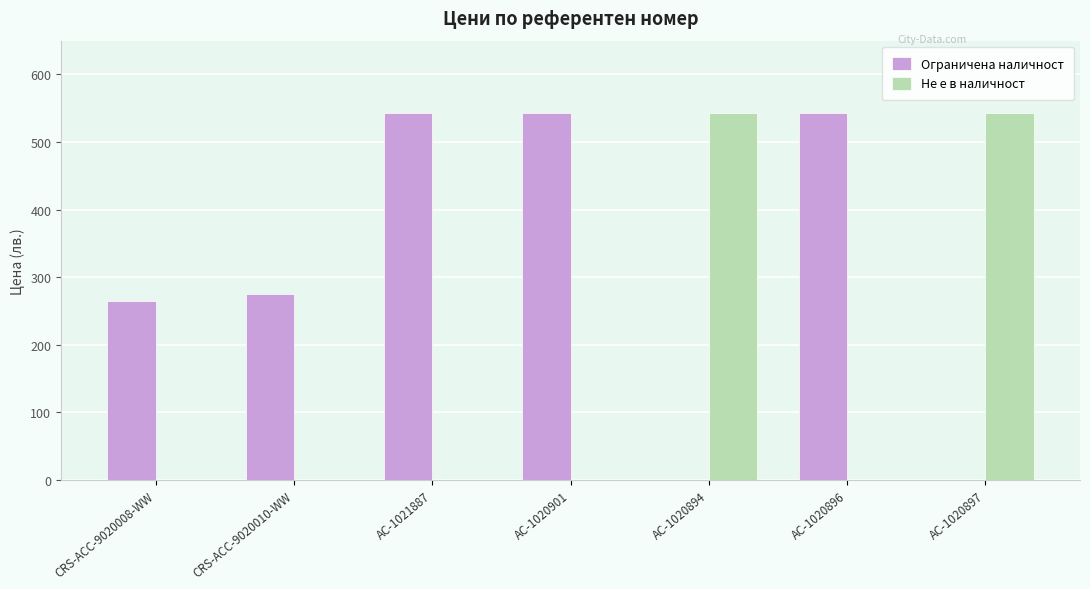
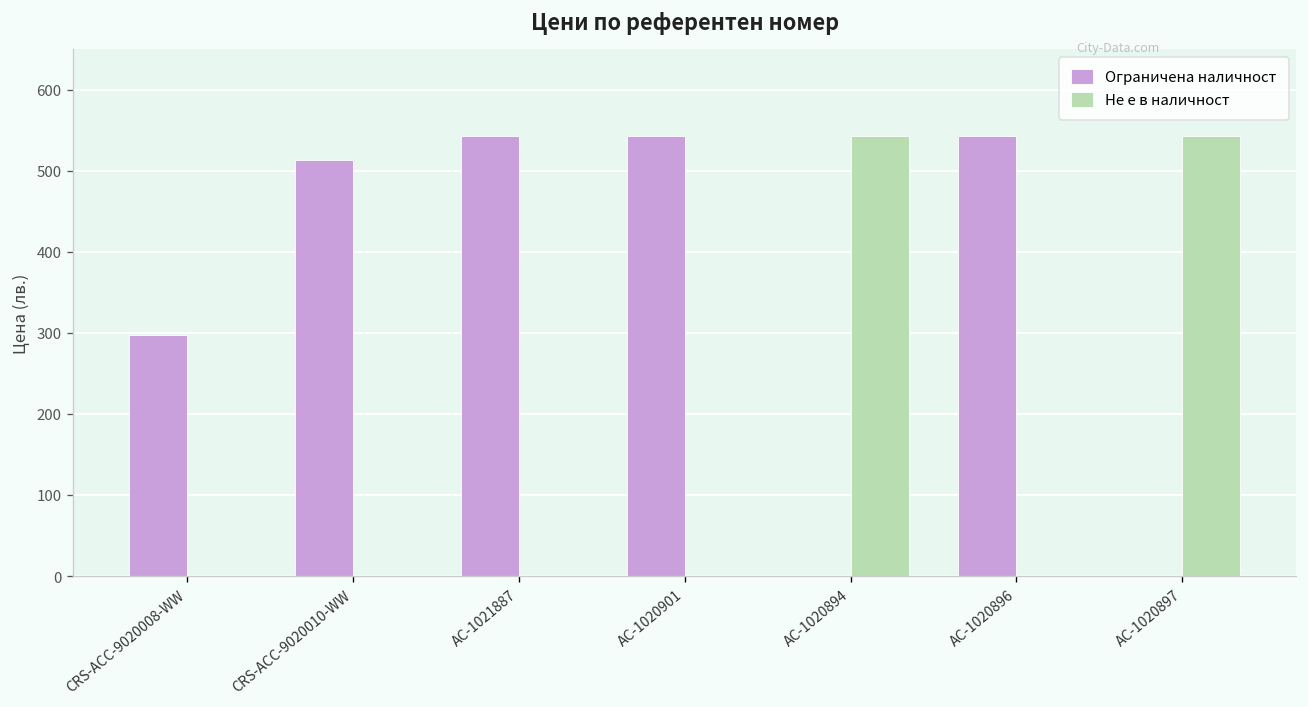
Ограничена наличност, CRS-ACC-9020008-WW: 260 -> 300
Ограничена наличност, CRS-ACC-9020010-WW: 270 -> 510
